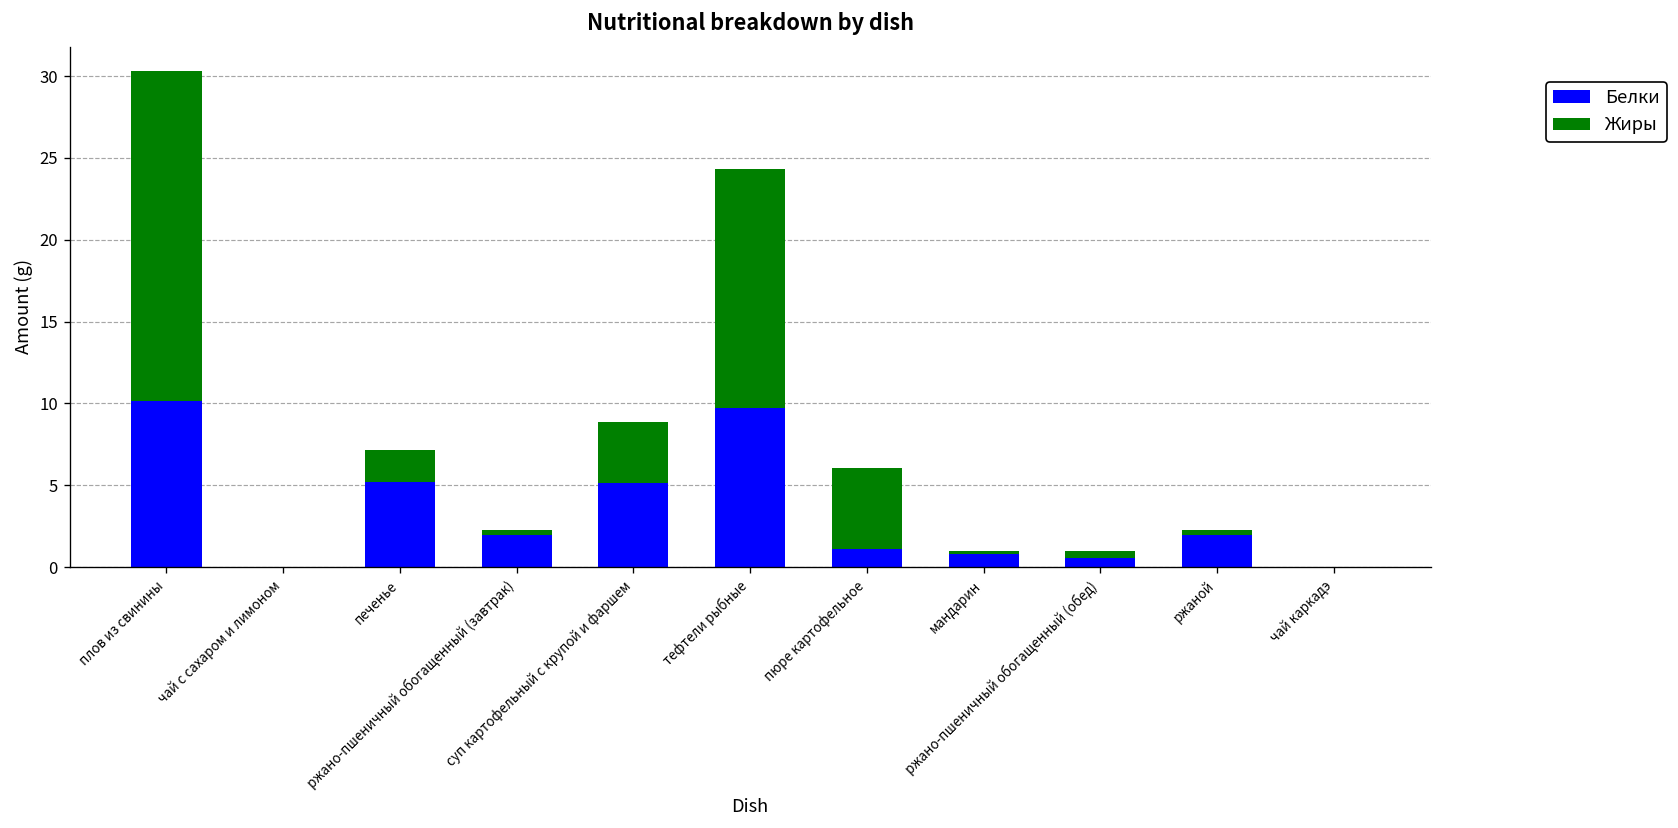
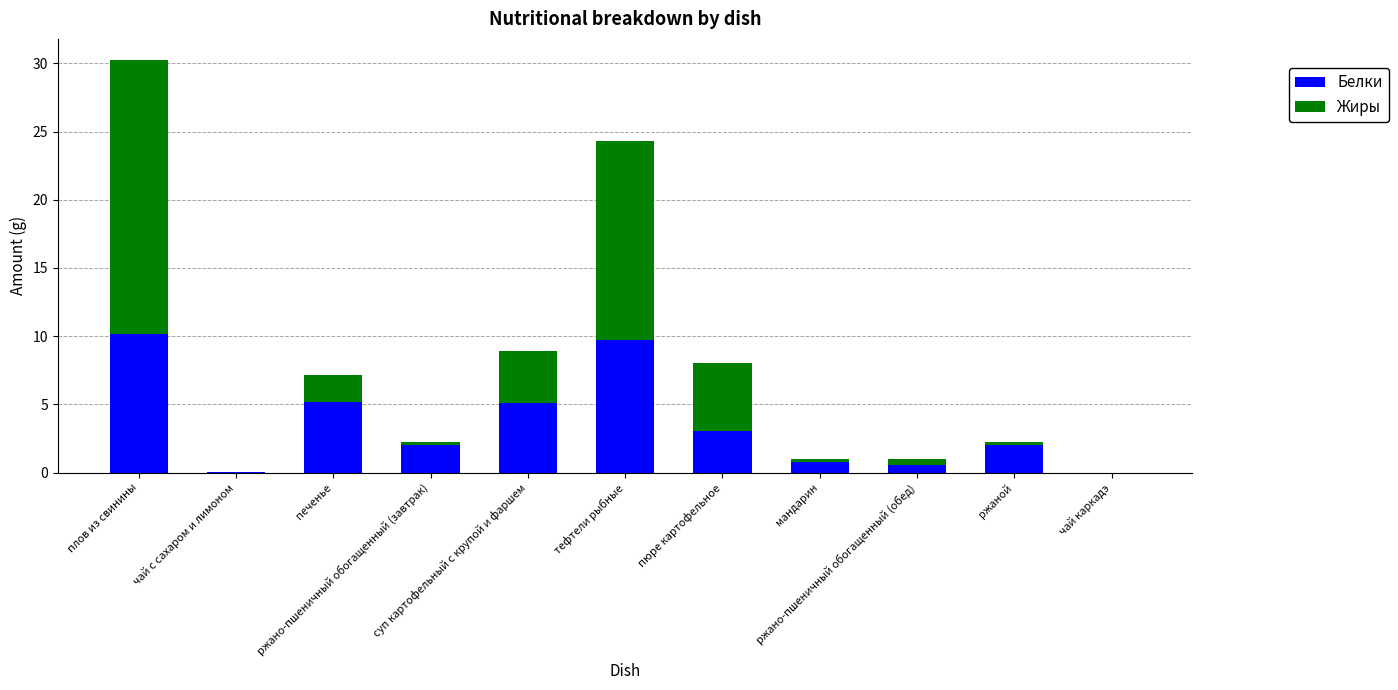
Белки, пюре картофельное: 1.1 -> 3.1
